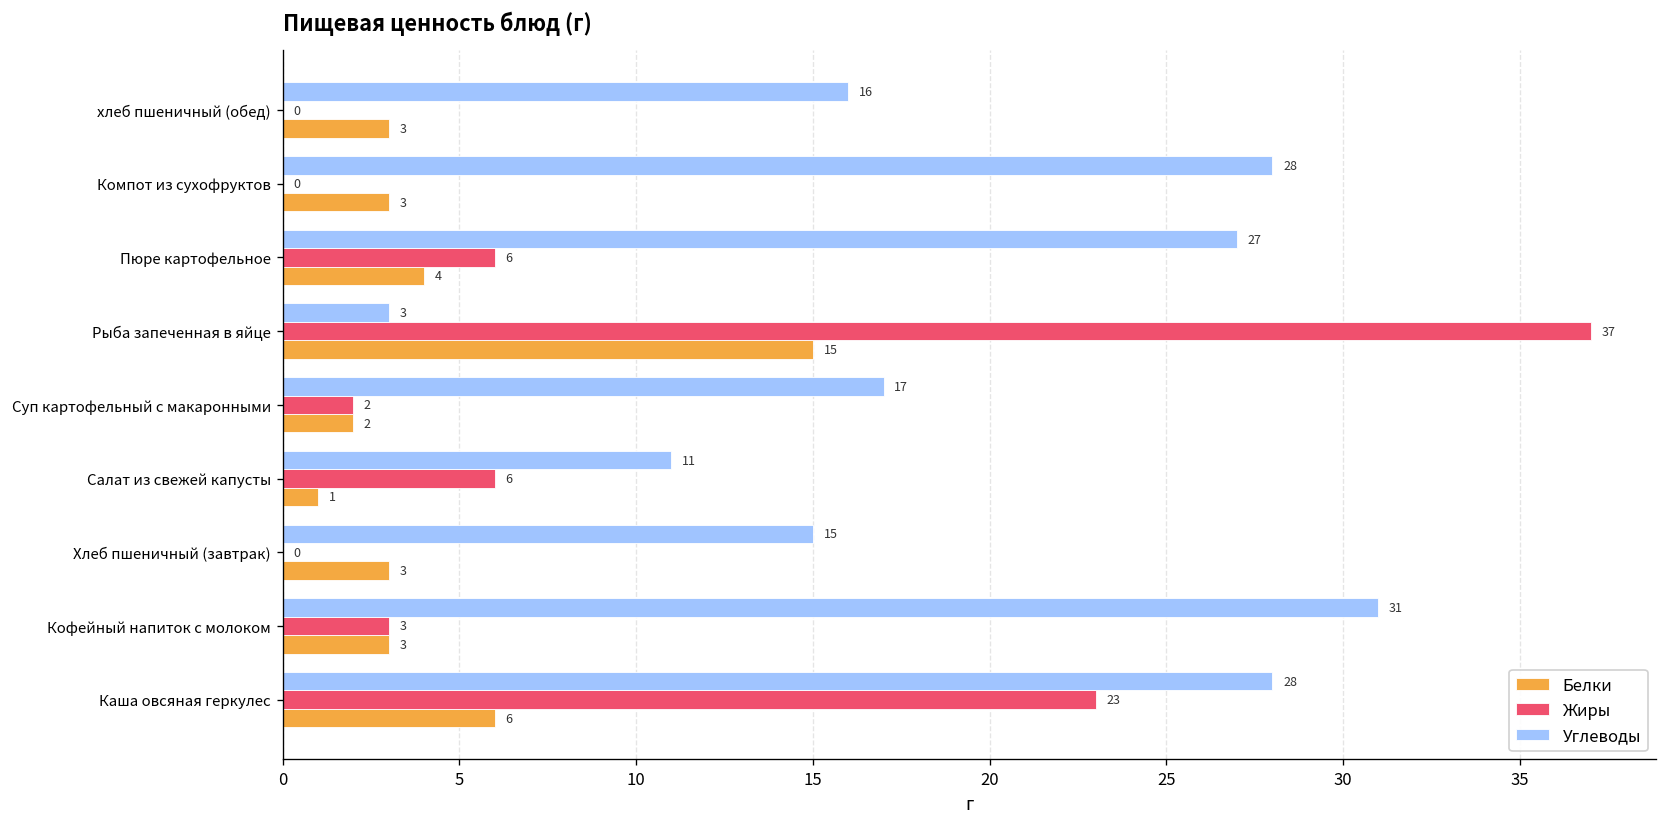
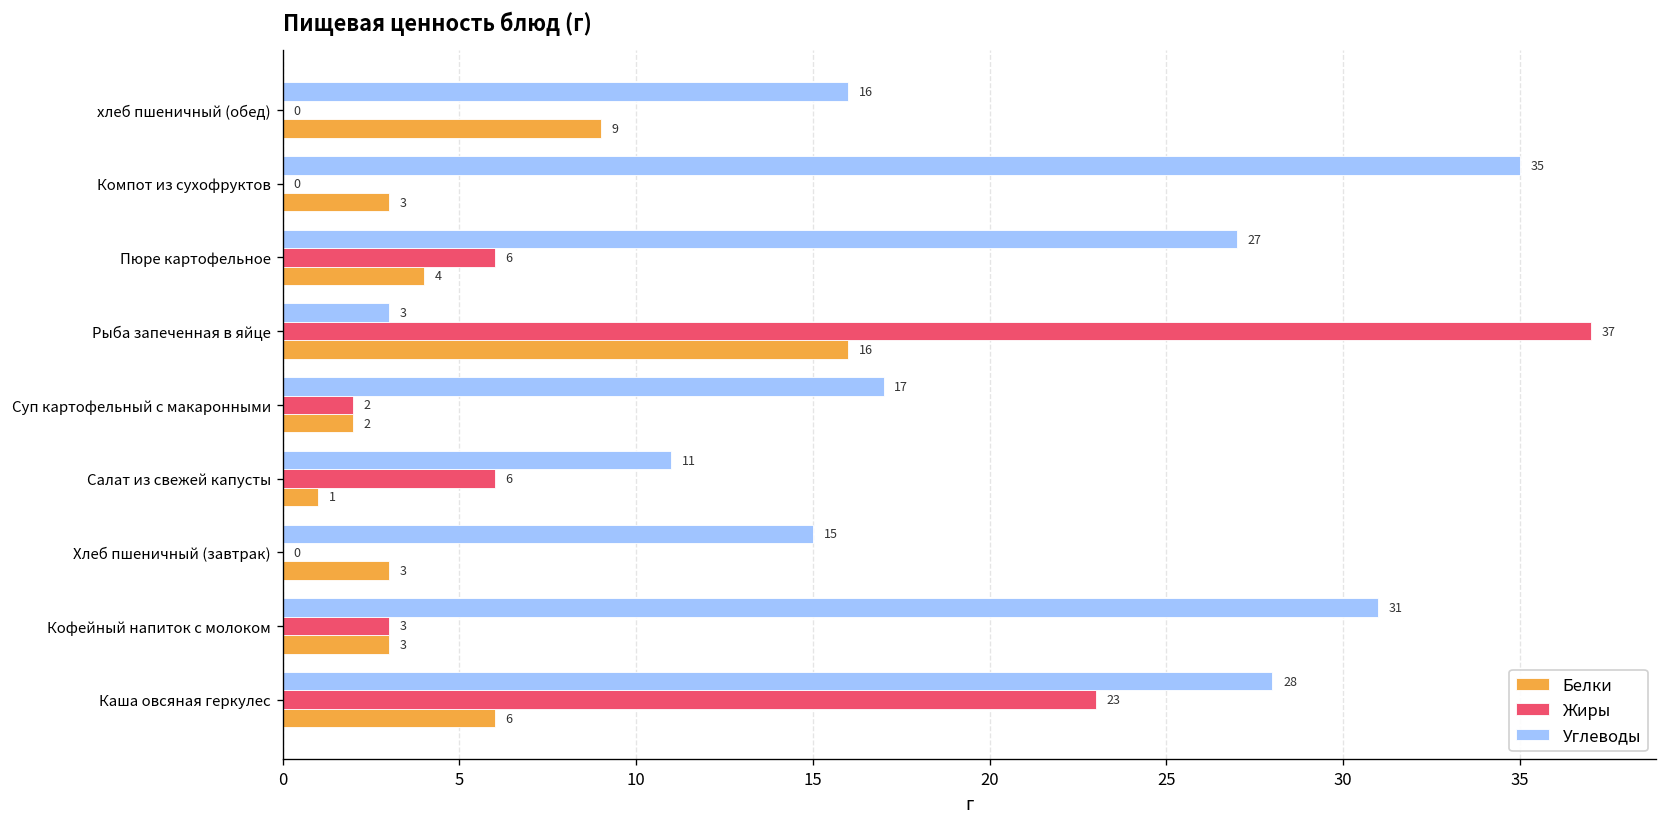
Белки, хлеб пшеничный (обед): 3 -> 9
Углеводы, Компот из сухофруктов: 28 -> 35
Белки, Рыба запеченная в яйце: 15 -> 16
